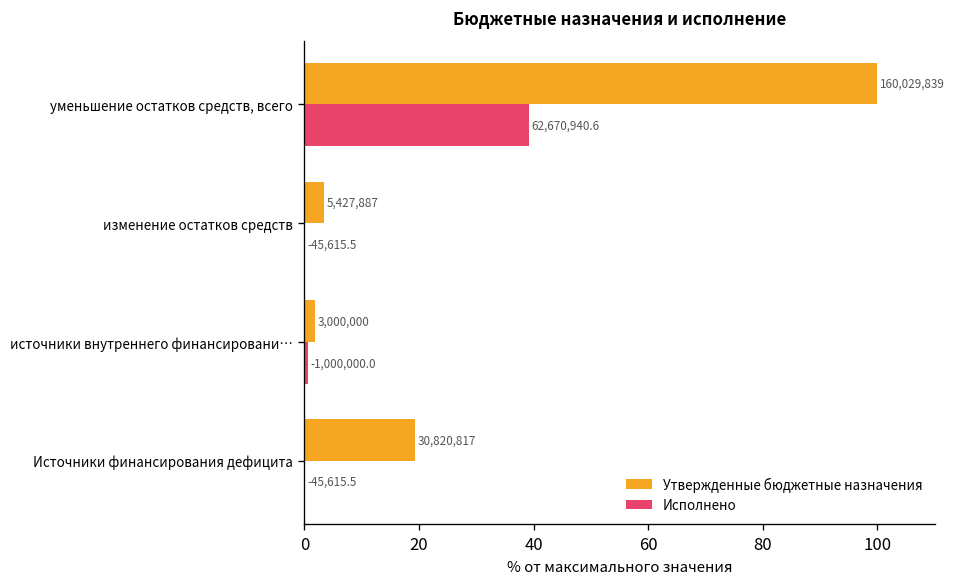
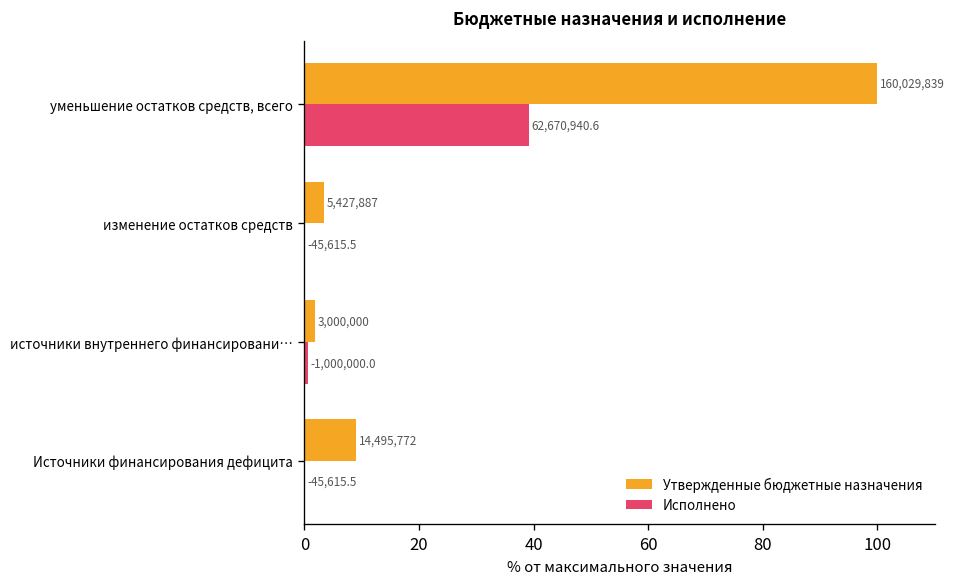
Утвержденные бюджетные назначения, Источники финансирования дефицита: 30,820,817 -> 14,495,772
